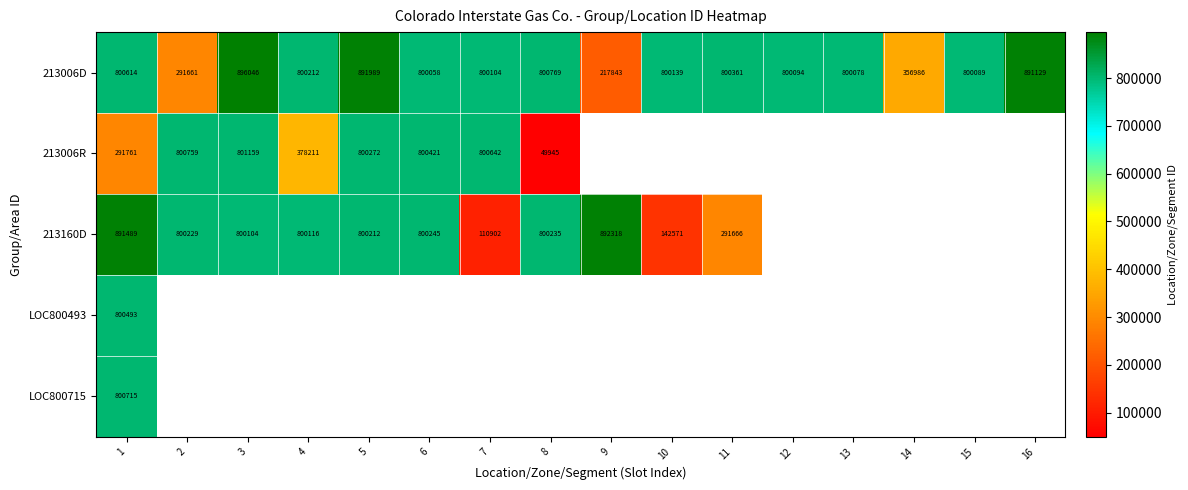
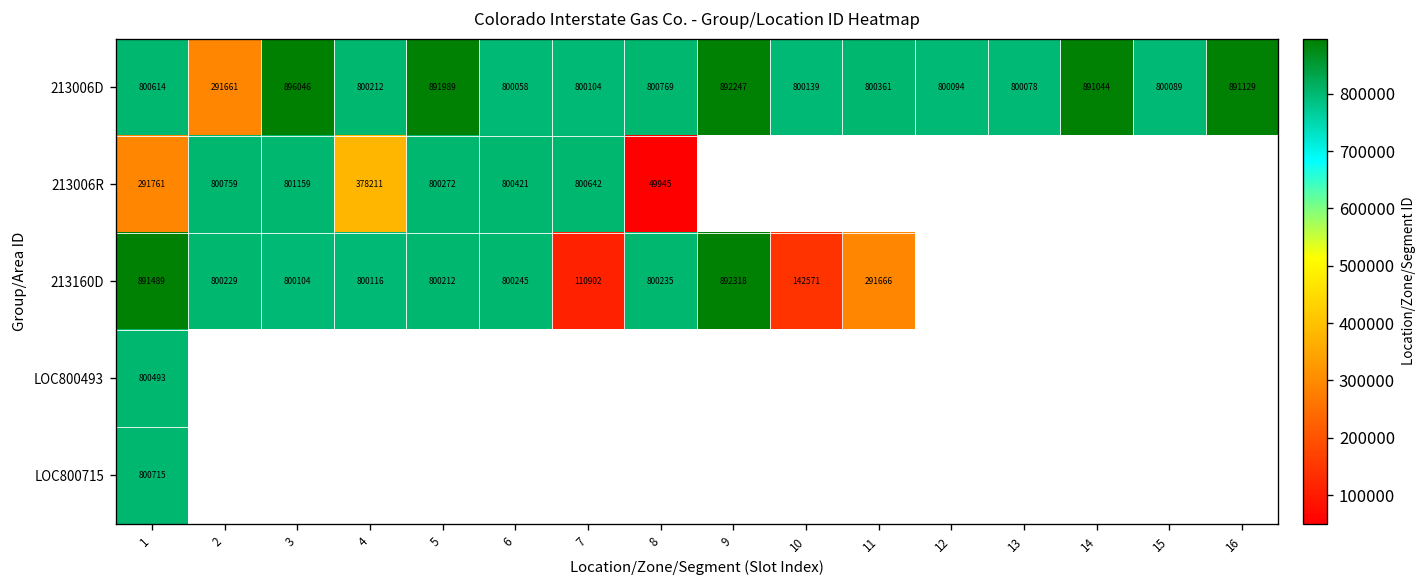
213006D, 9: 217843 -> 892247
213006D, 14: 356986 -> 891044
